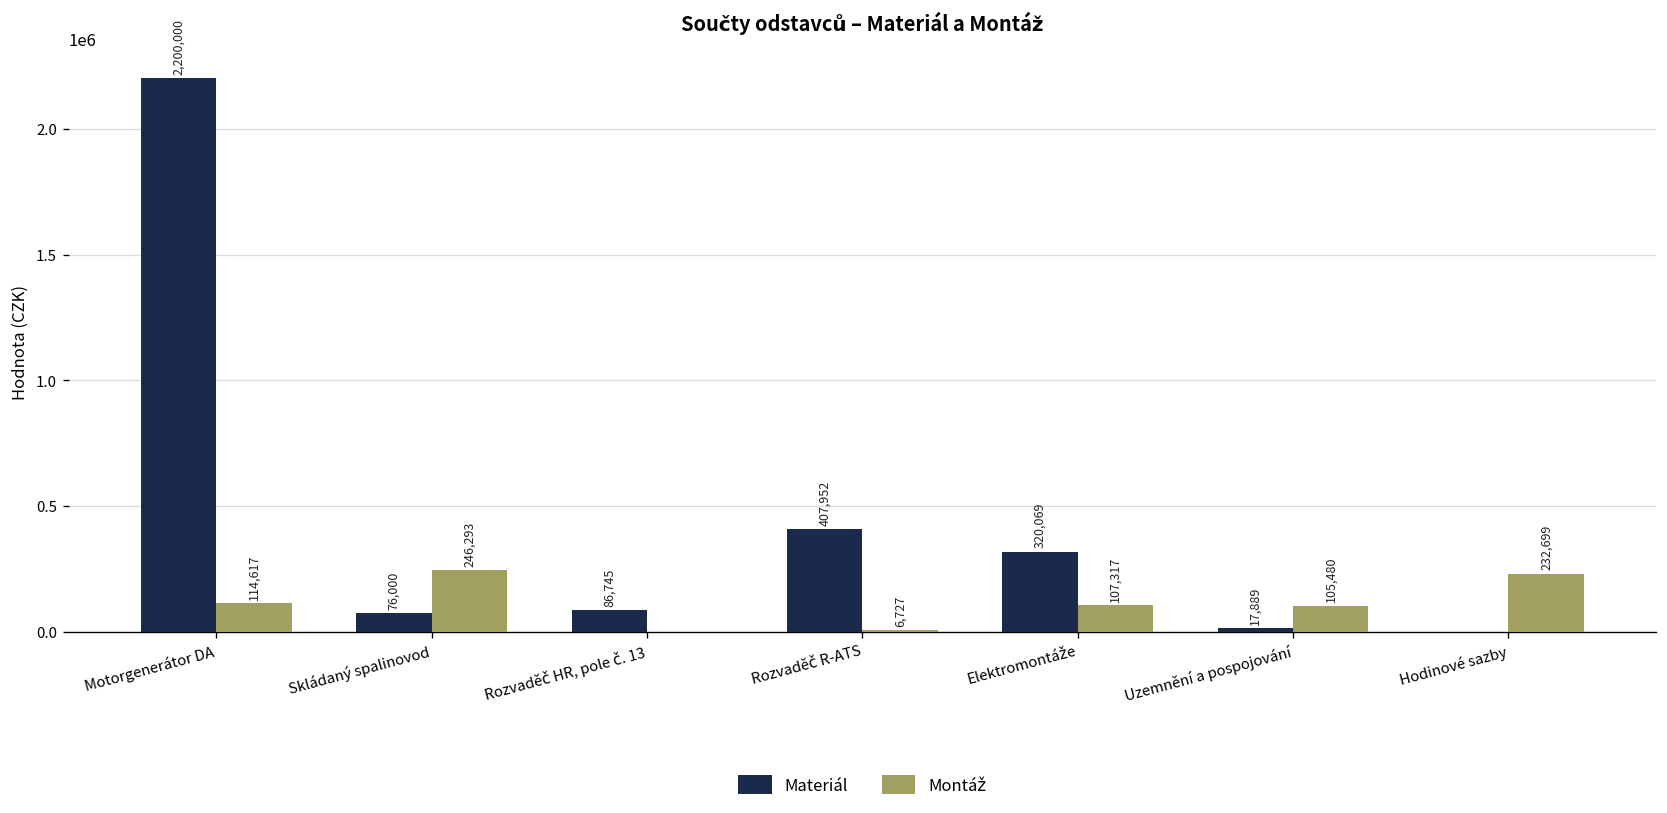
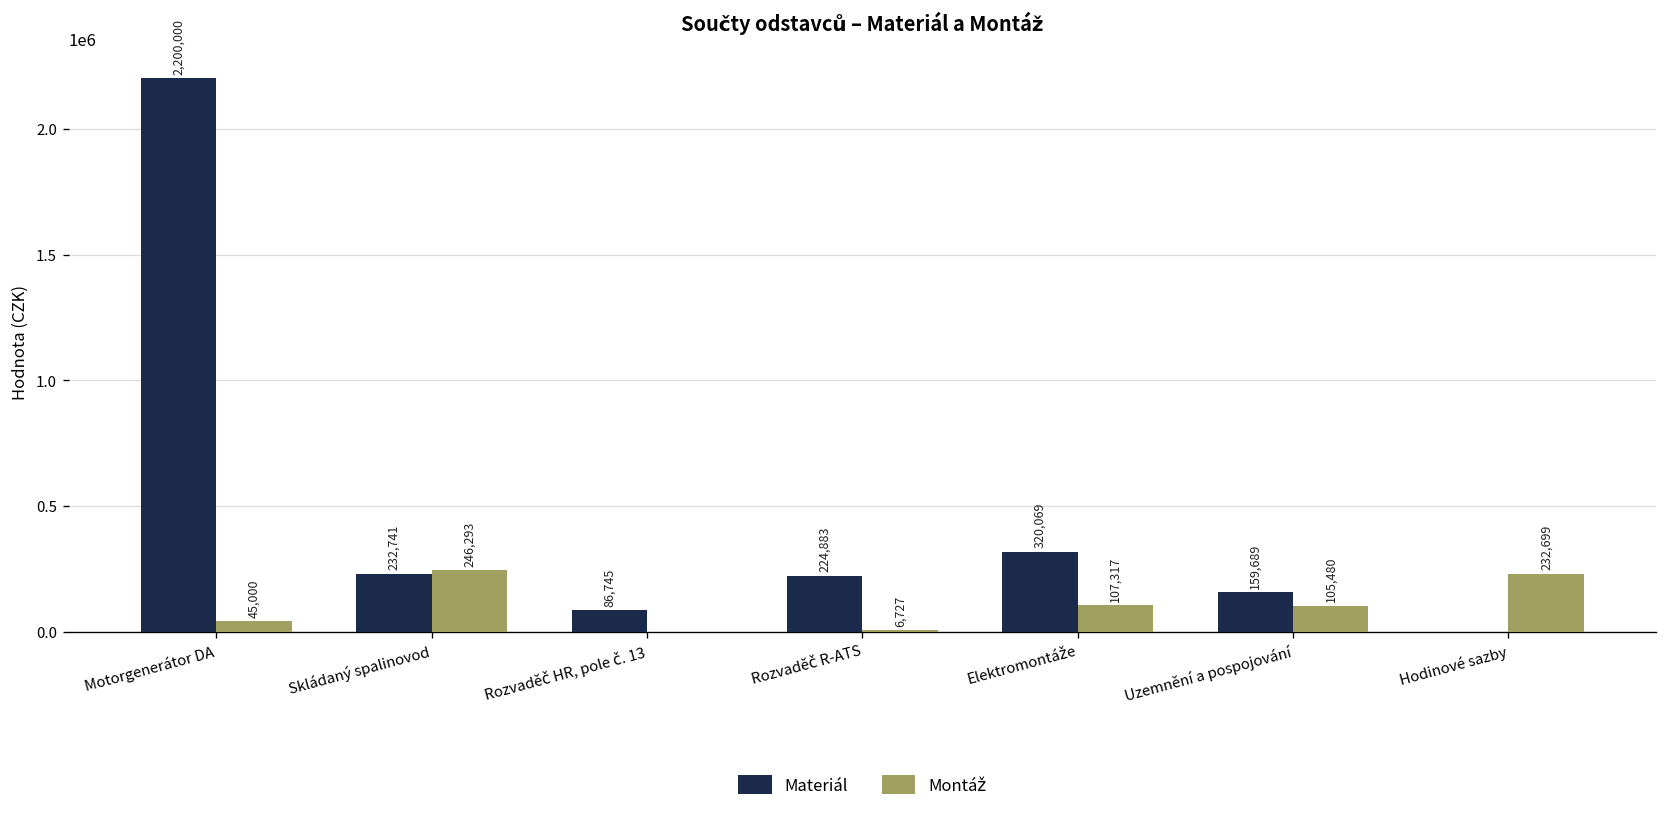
Montáž, Motorgenerátor DA: 114,617 -> 45,000
Materiál, Skládaný spalinovod: 76,000 -> 232,741
Materiál, Rozvaděč R-ATS: 407,952 -> 224,883
Materiál, Uzemnění a pospojování: 17,889 -> 159,689
